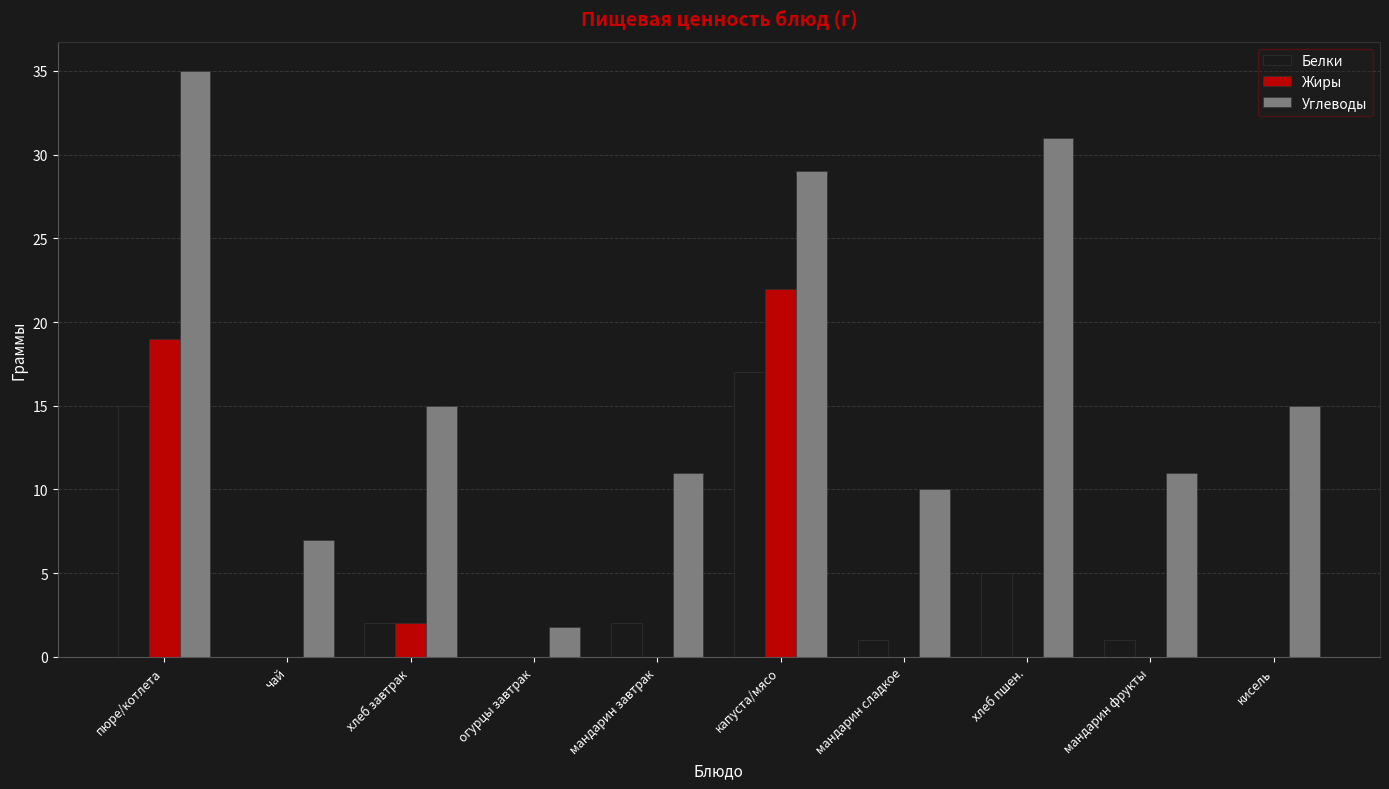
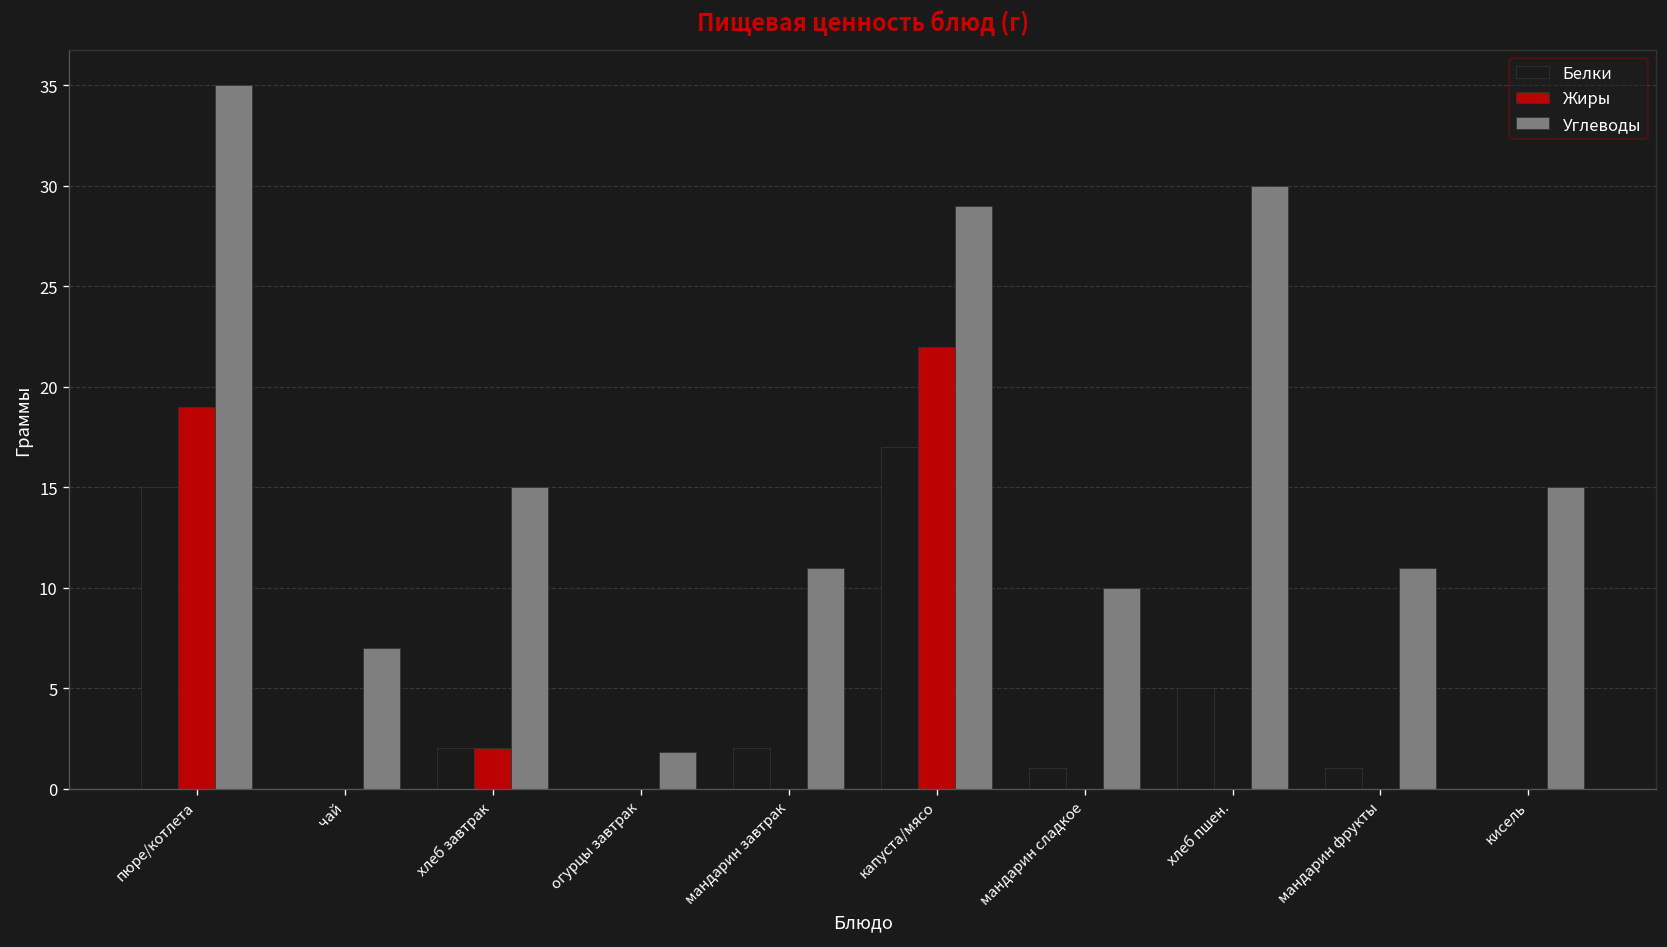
Углеводы, хлеб пшен.: 31 -> 30
